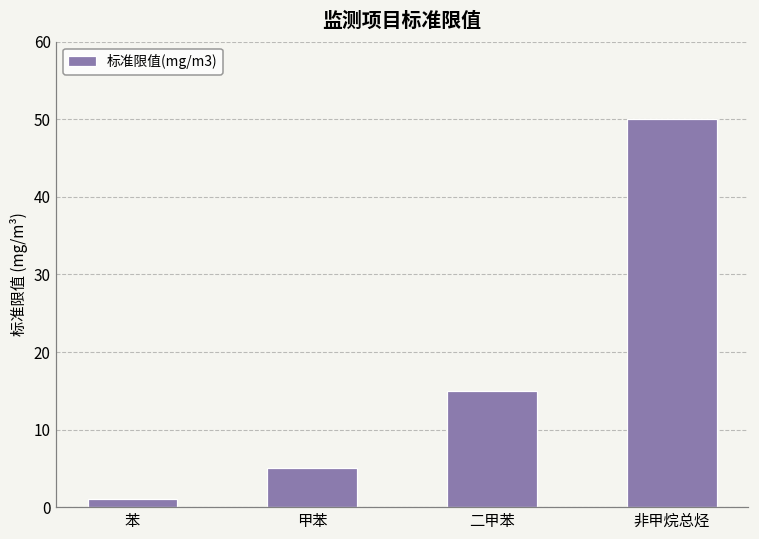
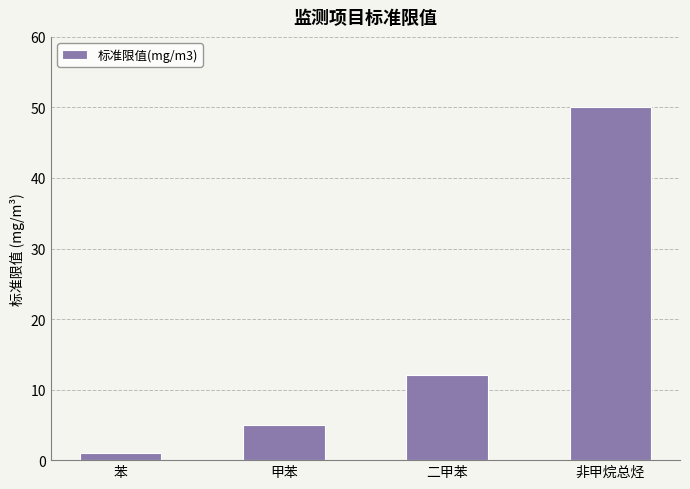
二甲苯: 15 -> 12
